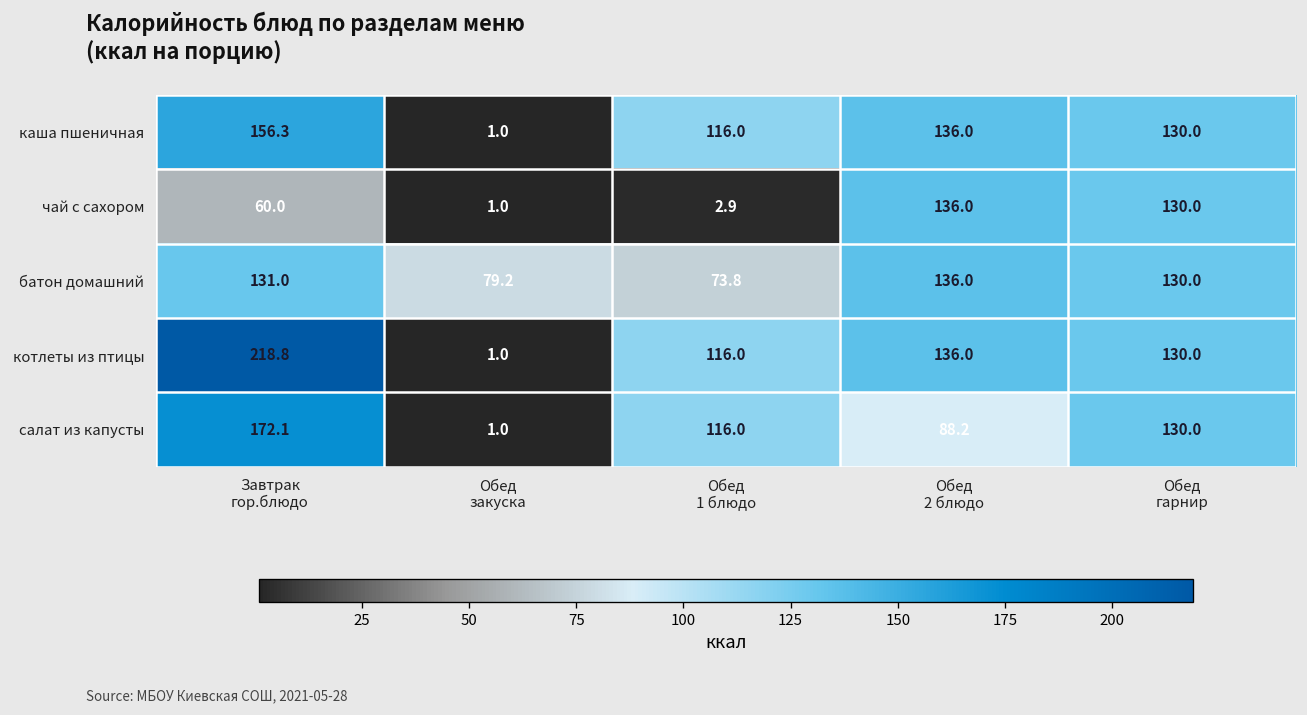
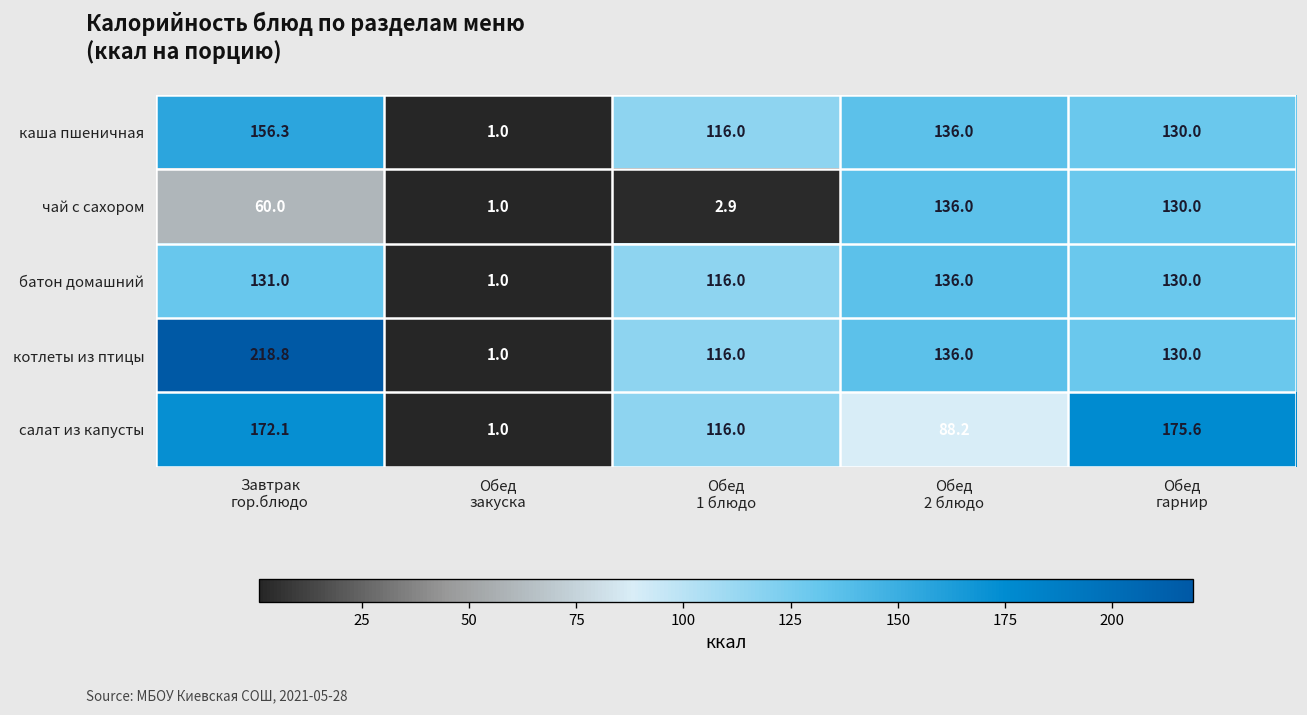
батон домашний, Обед закуска: 79.2 -> 1.0
батон домашний, Обед 1 блюдо: 73.8 -> 116.0
салат из капусты, Обед гарнир: 130.0 -> 175.6
